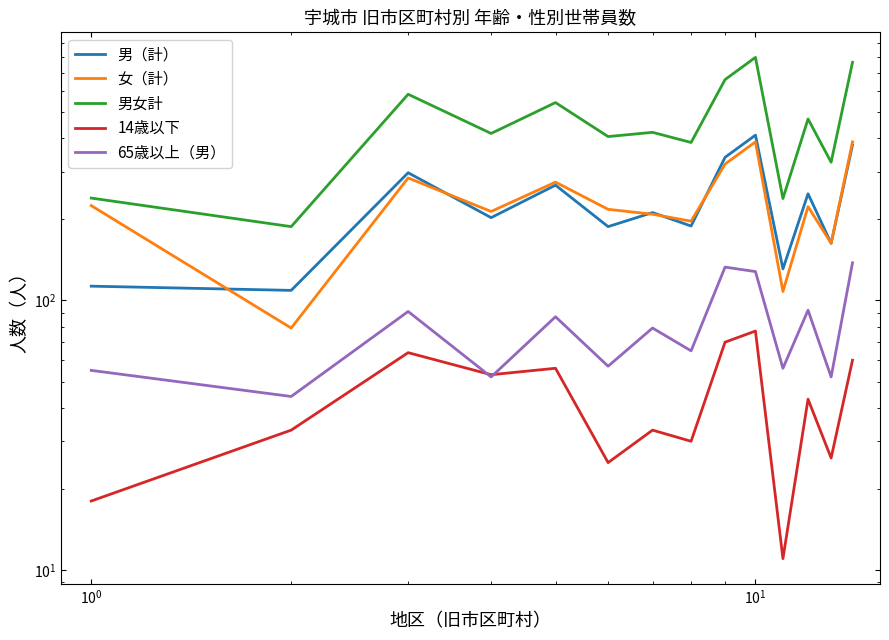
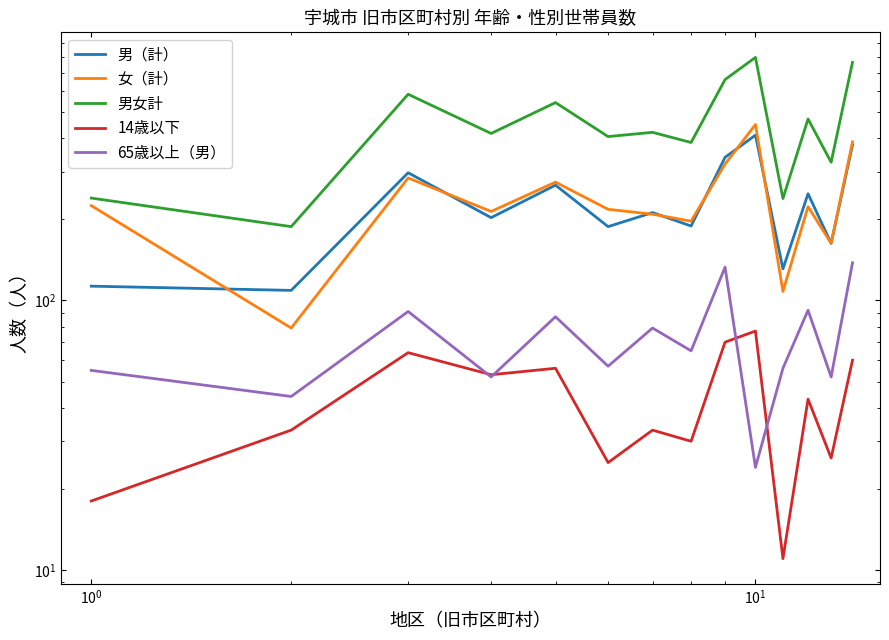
女（計）, 10^1: 390 -> 450
65歳以上（男）, 10^1: 130 -> 24
